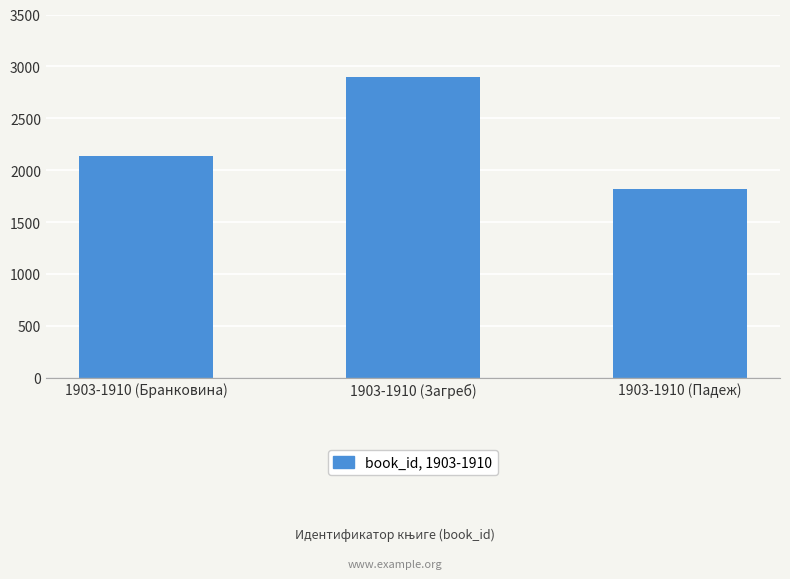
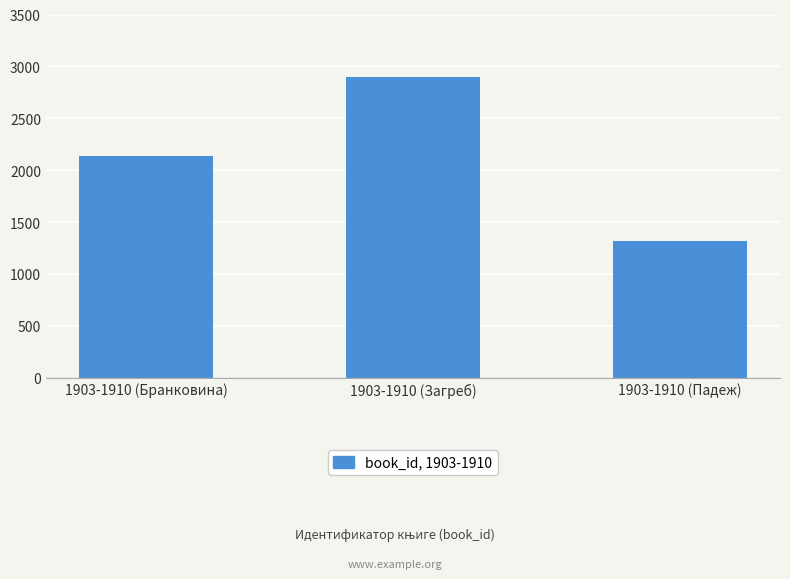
1903-1910 (Падеж): 1820 -> 1310
